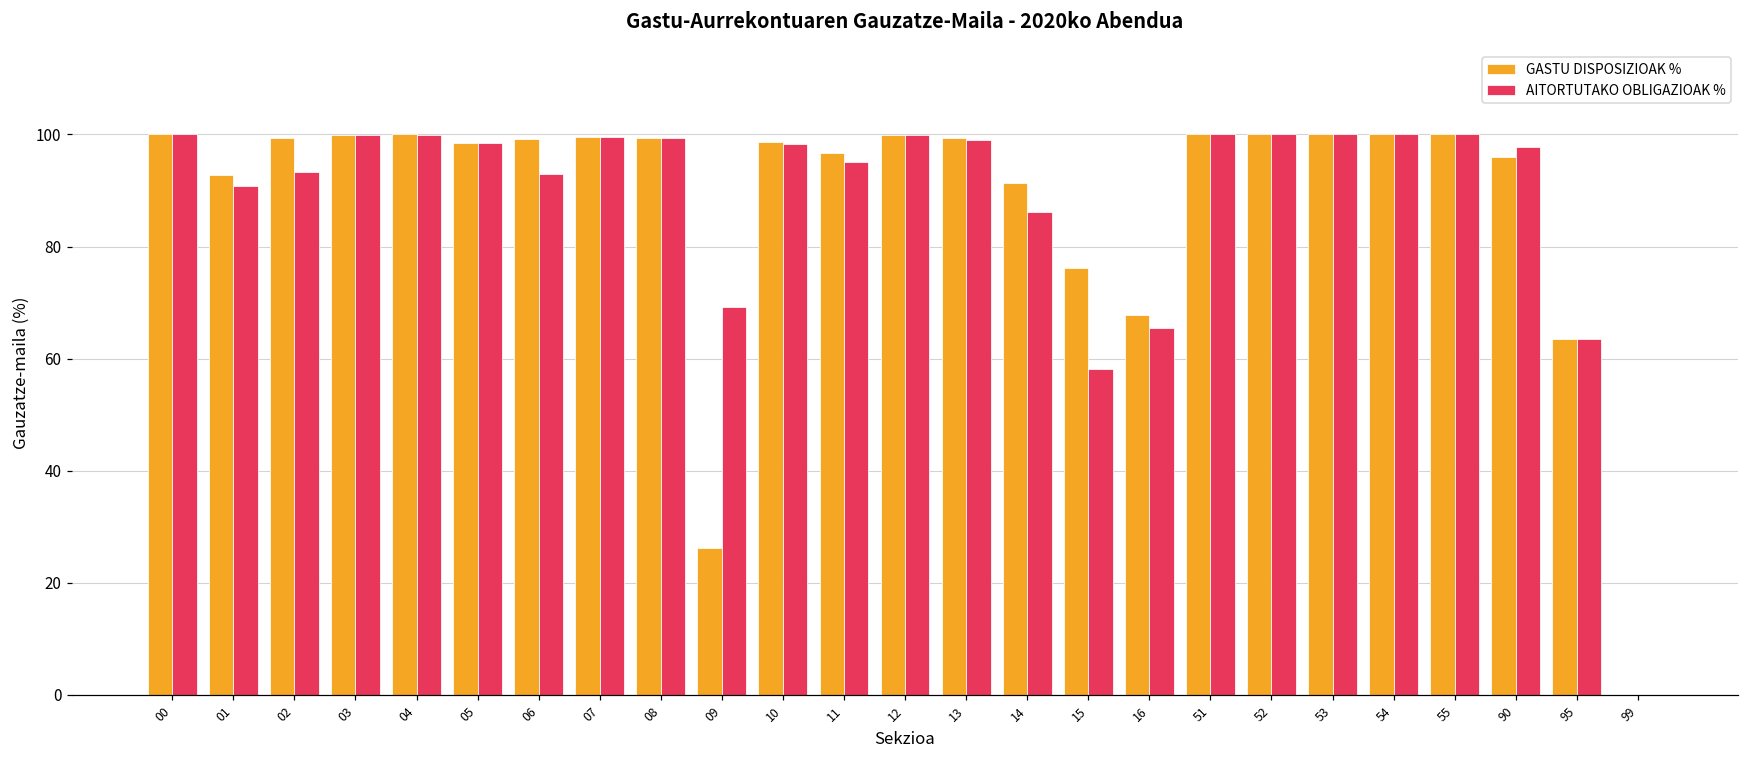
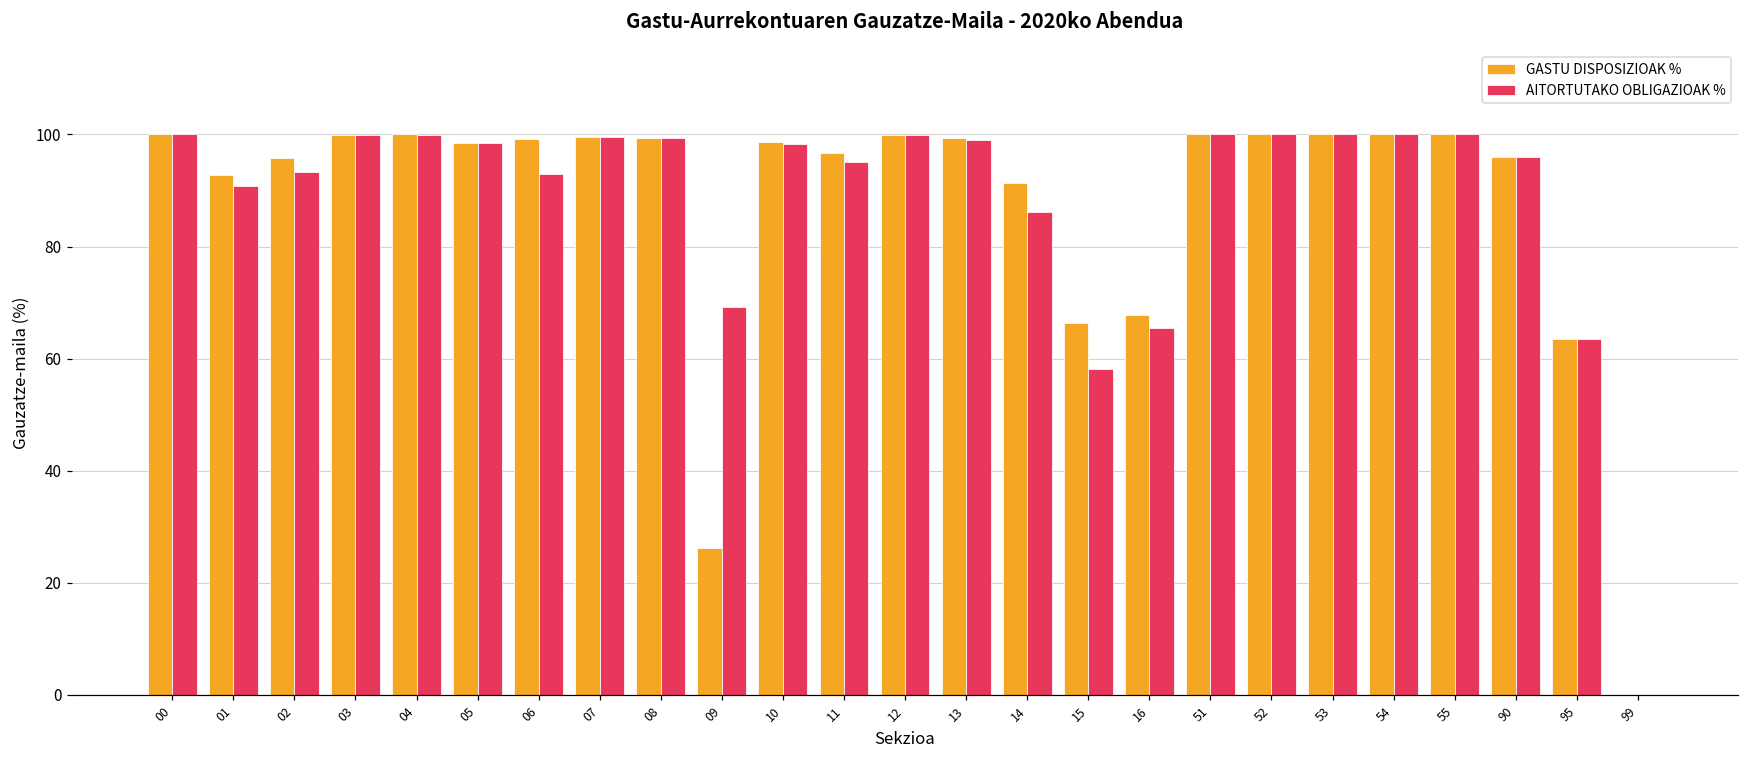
GASTU DISPOSIZIOAK %, 02: 99 -> 96
GASTU DISPOSIZIOAK %, 15: 76 -> 66
AITORTUTAKO OBLIGAZIOAK %, 90: 98 -> 96
